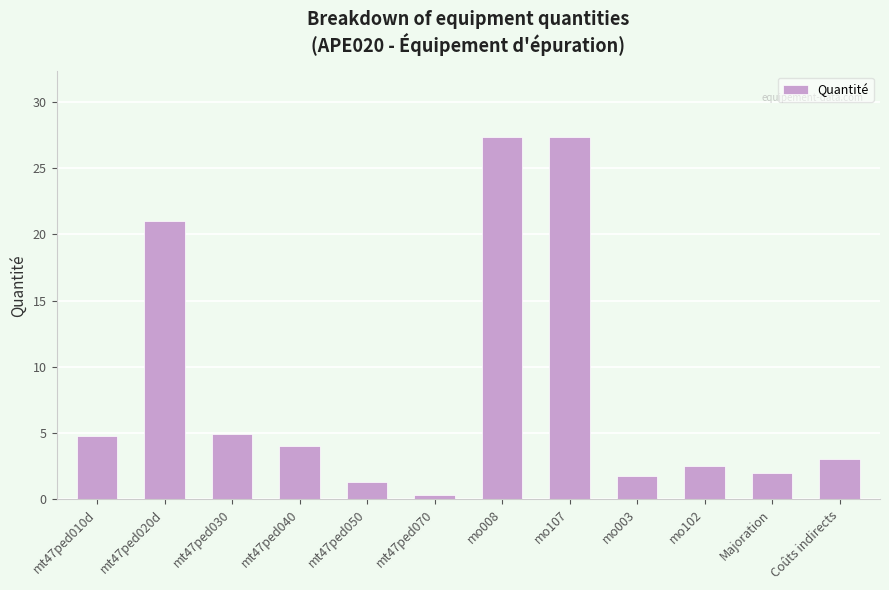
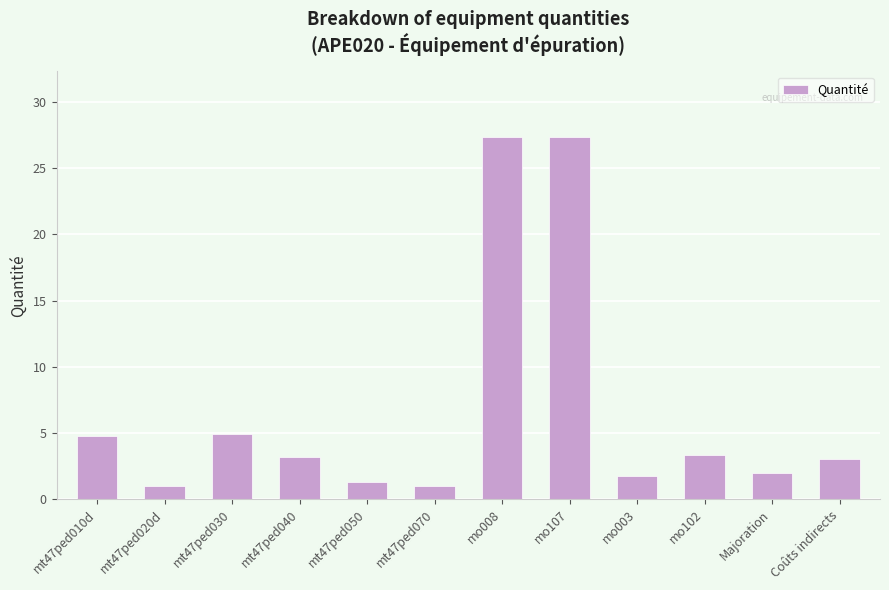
mt47ped020d: 21 -> 1
mt47ped040: 4.0 -> 3.2
mt47ped070: 0.3 -> 1.0
mo102: 2.5 -> 3.3
